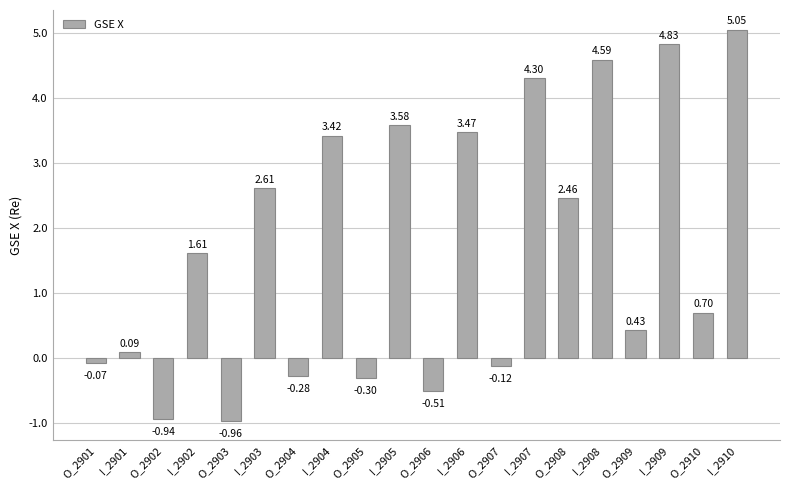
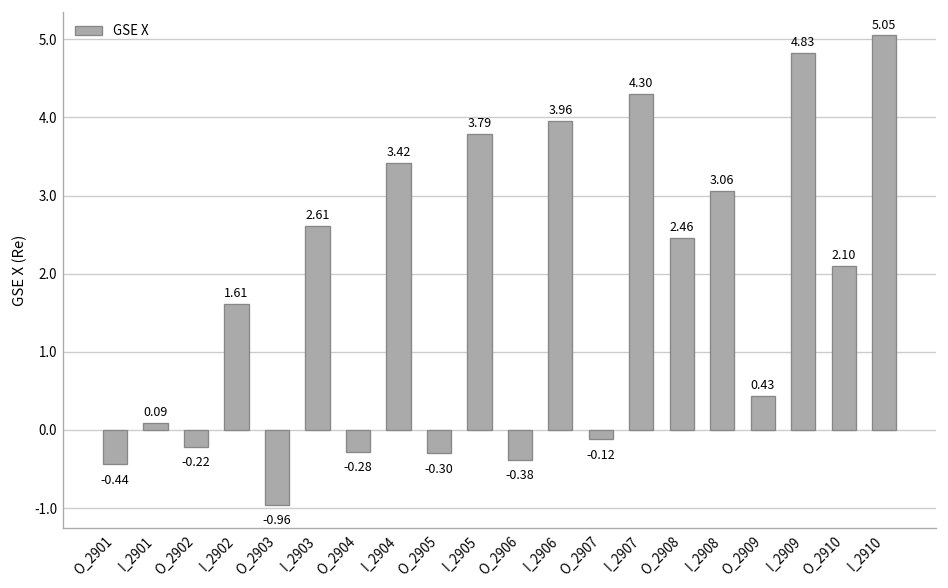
O_2901: -0.07 -> -0.44
O_2902: -0.94 -> -0.22
I_2905: 3.58 -> 3.79
O_2906: -0.51 -> -0.38
I_2906: 3.47 -> 3.96
I_2908: 4.59 -> 3.06
O_2910: 0.70 -> 2.10
